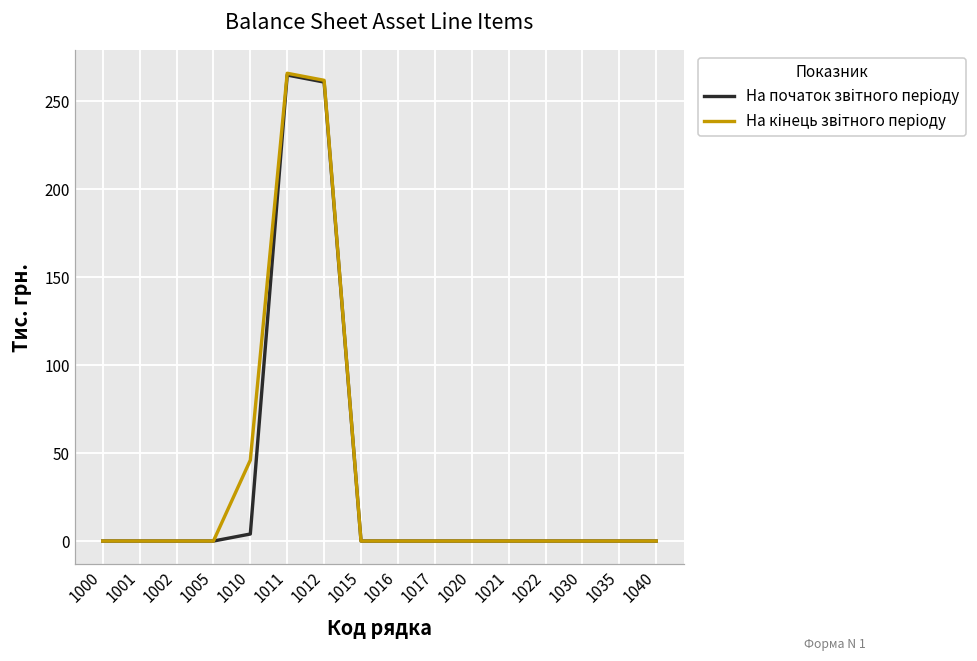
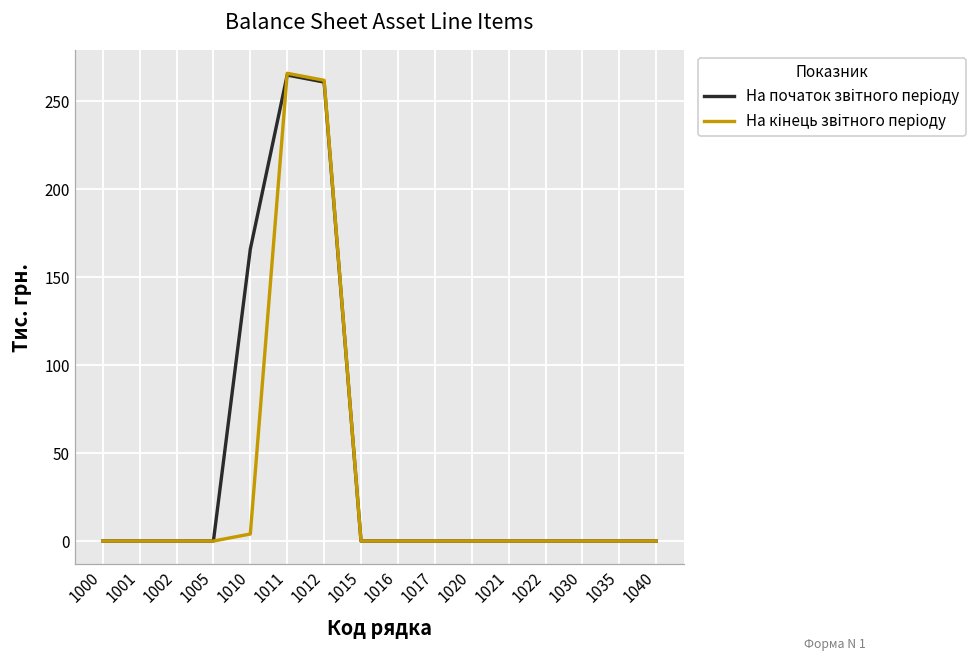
На початок звітного періоду, 1010: 4 -> 166
На кінець звітного періоду, 1010: 46 -> 4
